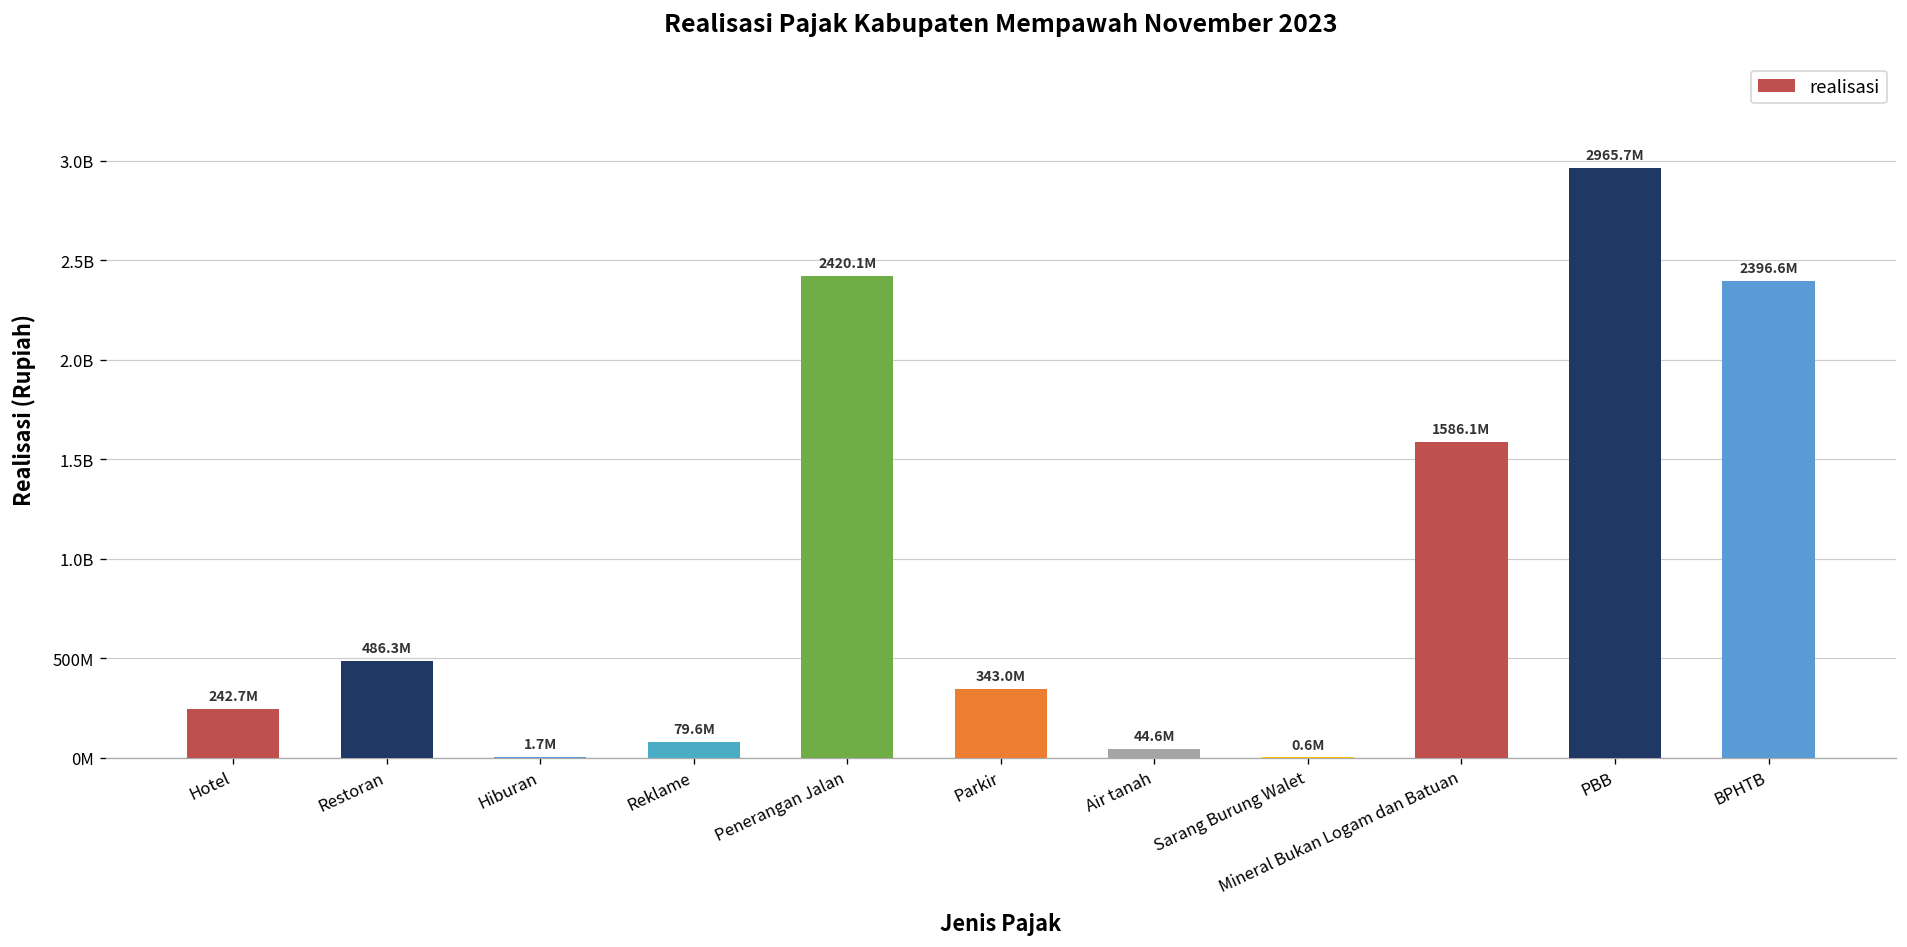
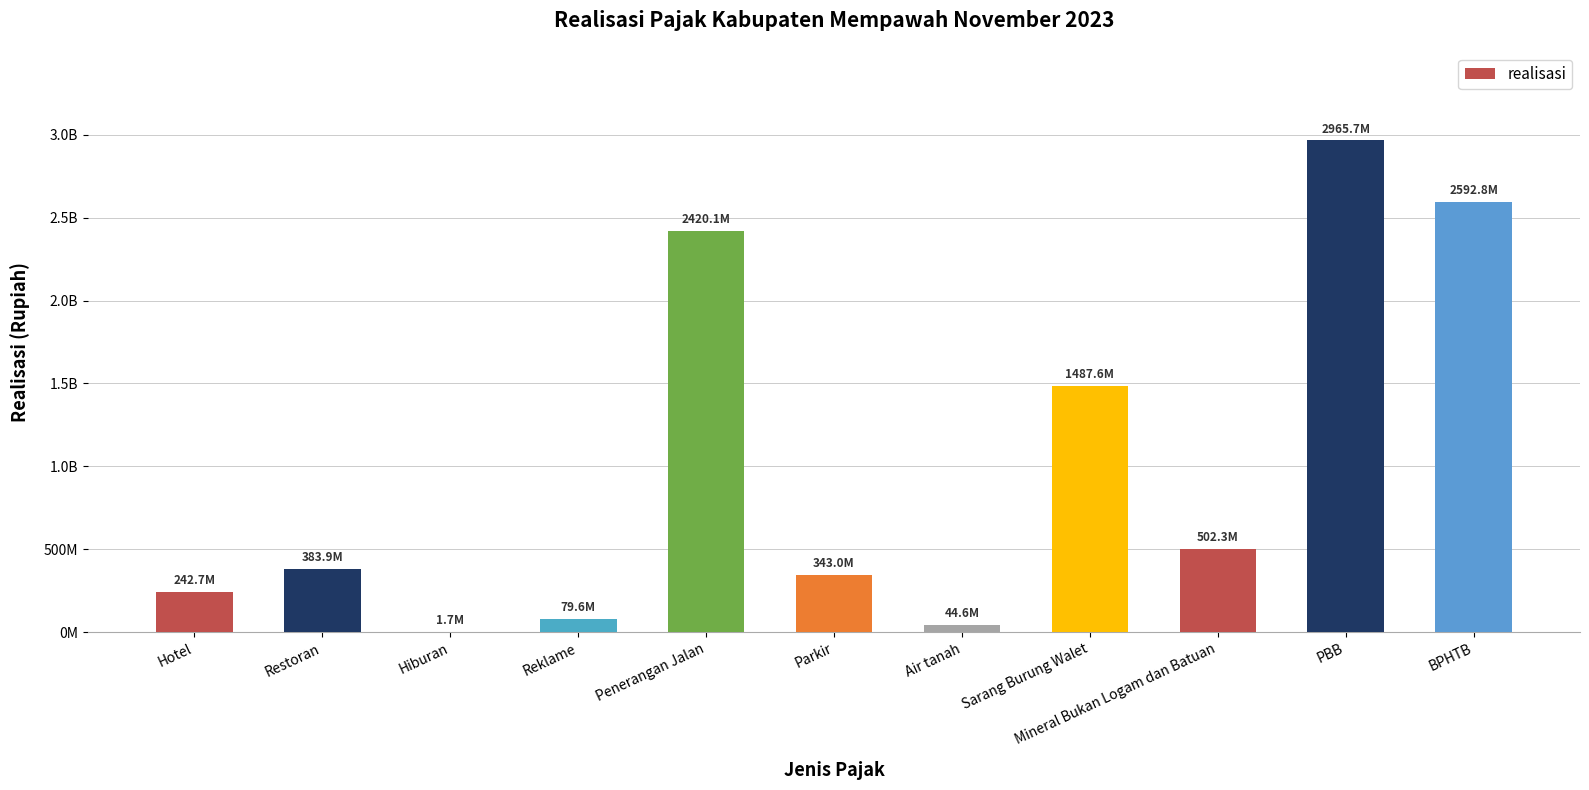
Restoran: 486.3M -> 383.9M
Sarang Burung Walet: 0.6M -> 1487.6M
Mineral Bukan Logam dan Batuan: 1586.1M -> 502.3M
BPHTB: 2396.6M -> 2592.8M
